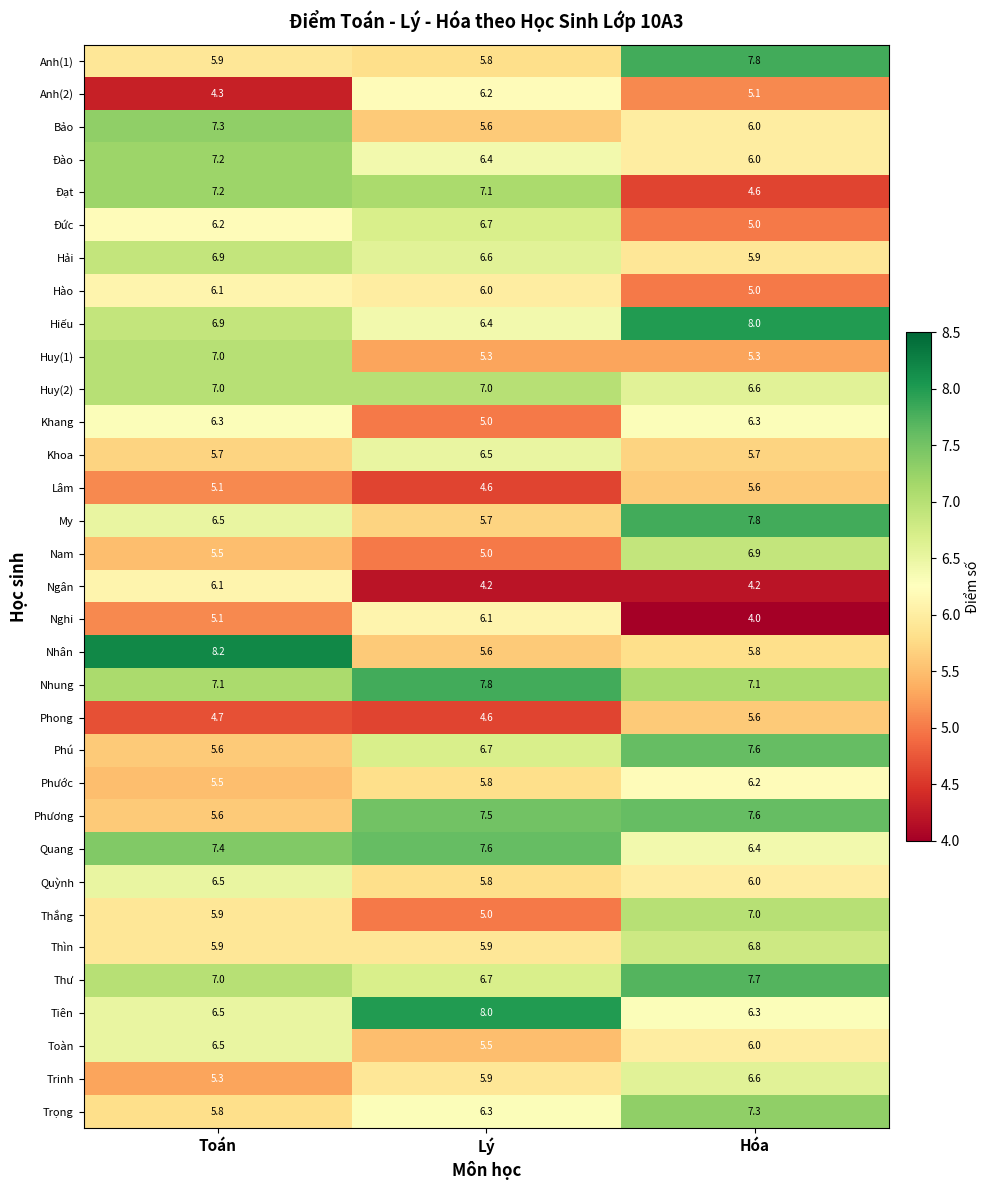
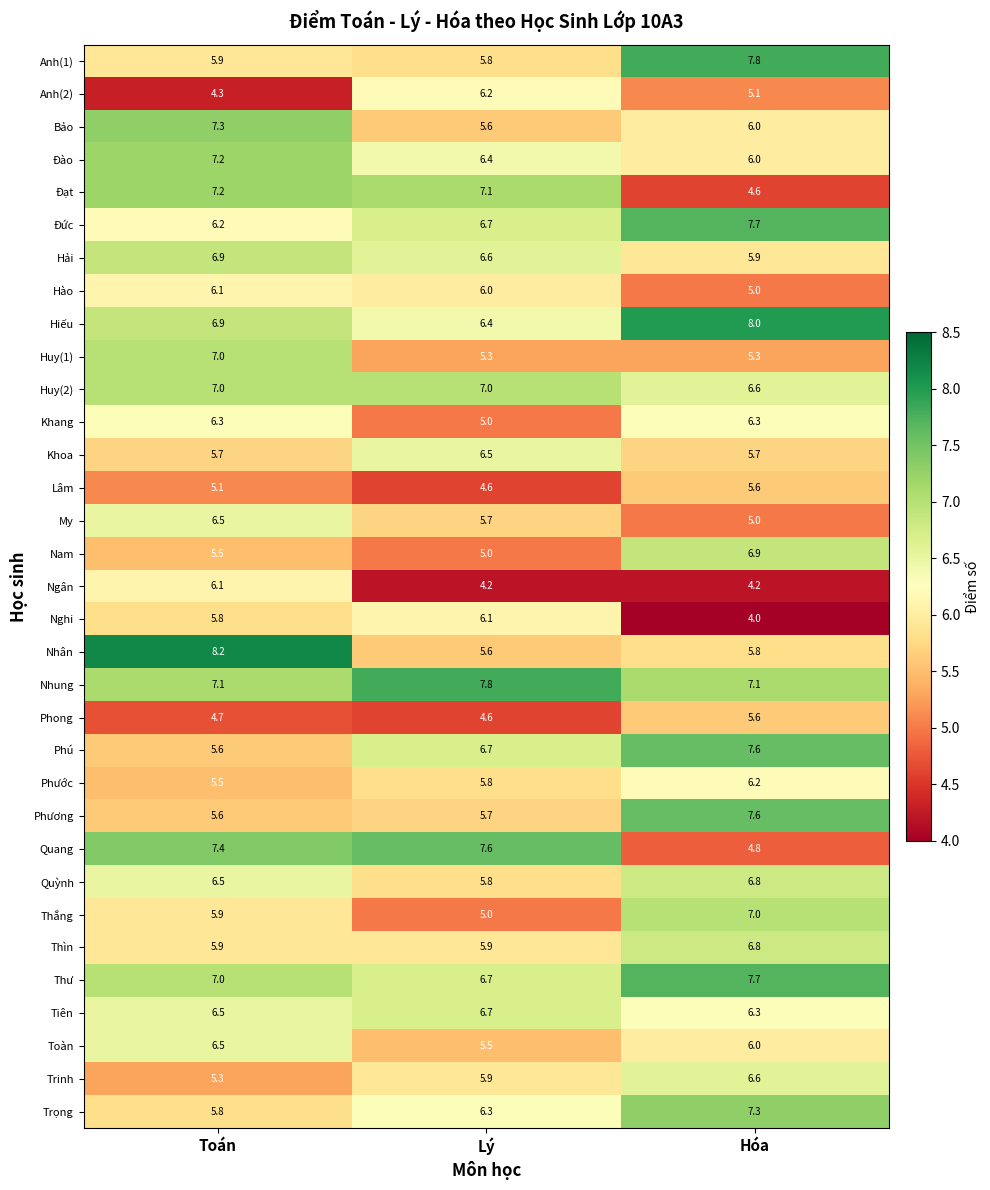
Đức, Hóa: 5.0 -> 7.7
My, Hóa: 7.8 -> 5.0
Nghi, Toán: 5.1 -> 5.8
Phương, Lý: 7.5 -> 5.7
Quang, Hóa: 6.4 -> 4.8
Quỳnh, Hóa: 6.0 -> 6.8
Tiên, Lý: 8.0 -> 6.7
